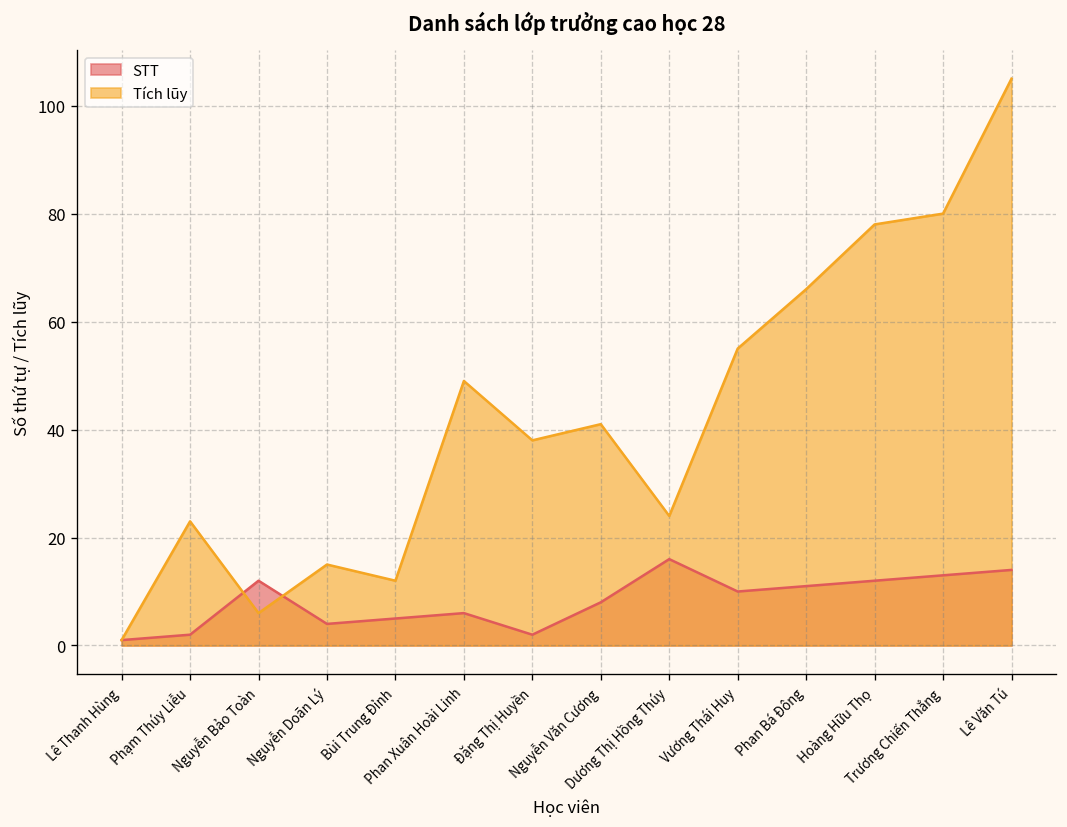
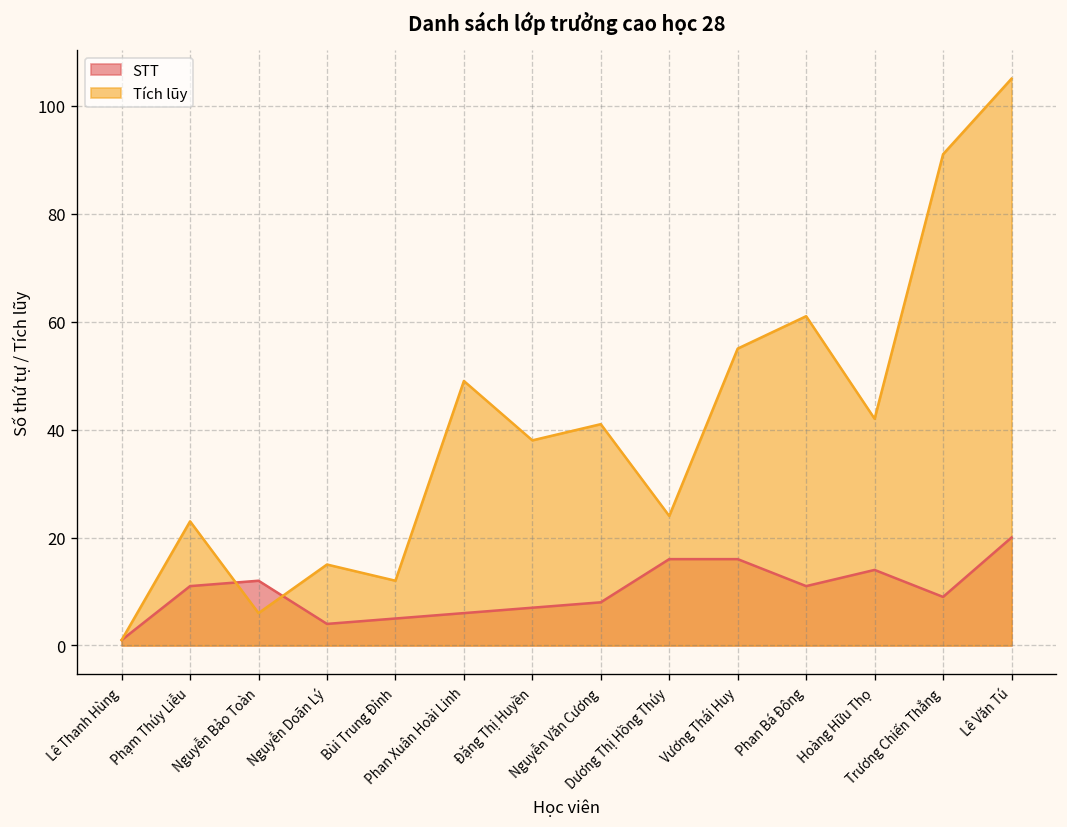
STT, Phạm Thúy Liễu: 2 -> 11
STT, Đặng Thị Huyền: 2 -> 7
STT, Vương Thái Huy: 10 -> 16
Tích lũy, Phan Bá Đông: 66 -> 61
STT, Hoàng Hữu Thọ: 12 -> 14
Tích lũy, Hoàng Hữu Thọ: 78 -> 42
STT, Trương Chiến Thắng: 13 -> 9
Tích lũy, Trương Chiến Thắng: 80 -> 91
STT, Lê Văn Tú: 14 -> 20
